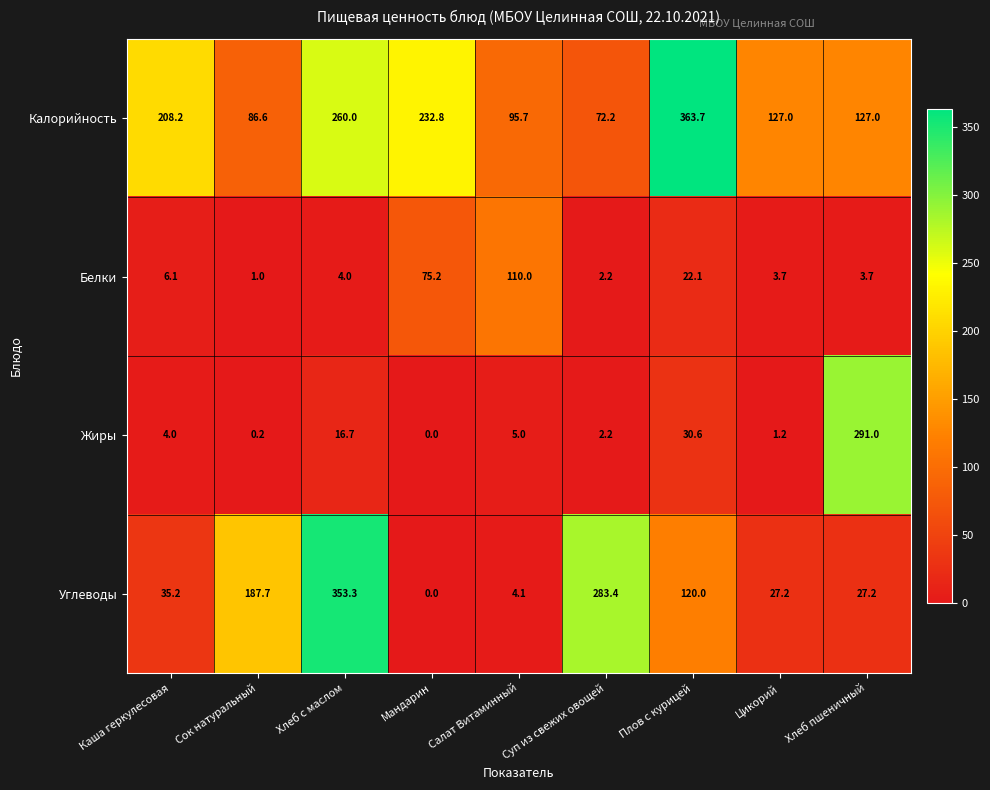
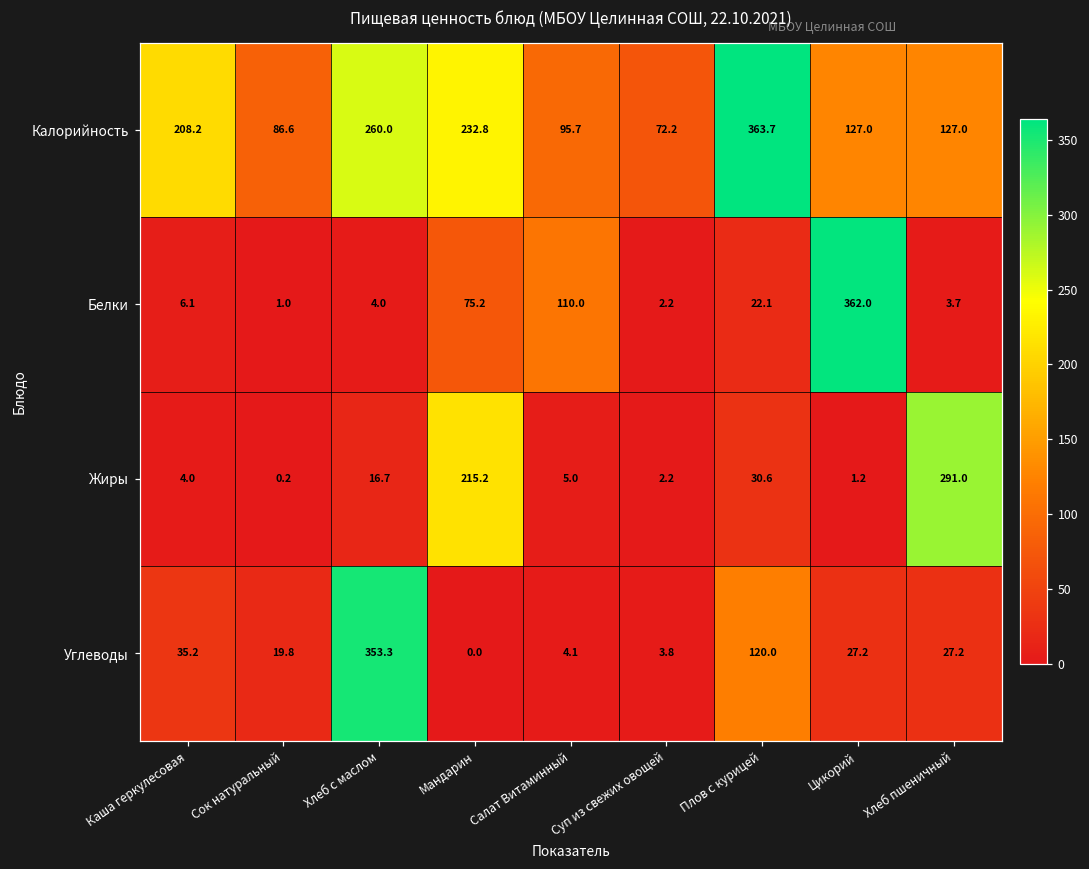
Белки, Цикорий: 3.7 -> 362.0
Жиры, Мандарин: 0.0 -> 215.2
Углеводы, Сок натуральный: 187.7 -> 19.8
Углеводы, Суп из свежих овощей: 283.4 -> 3.8
